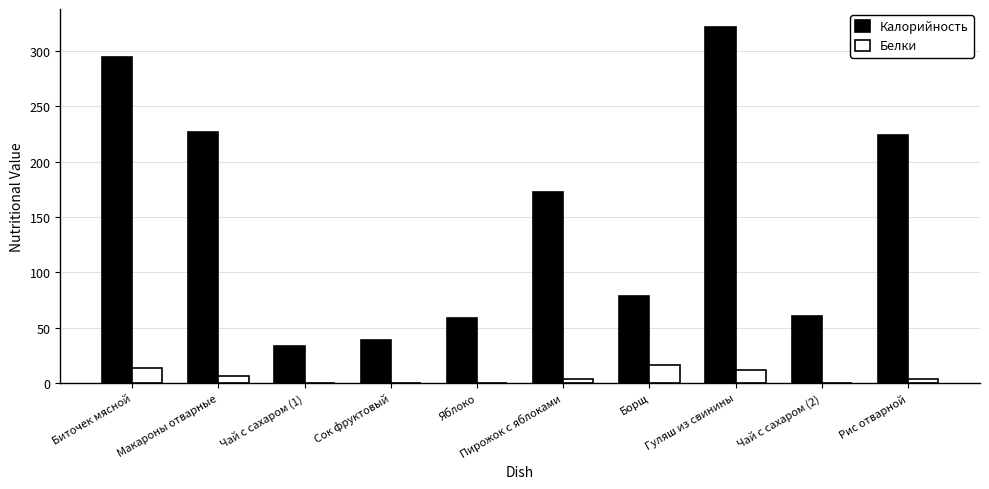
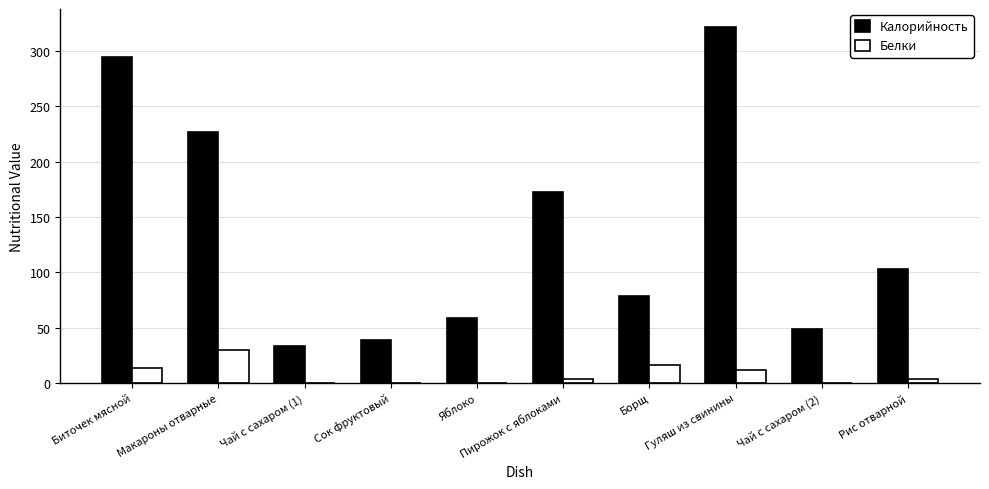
Белки, Макароны отварные: 6 -> 30
Калорийность, Чай с сахаром (2): 61 -> 49
Калорийность, Рис отварной: 224 -> 103
